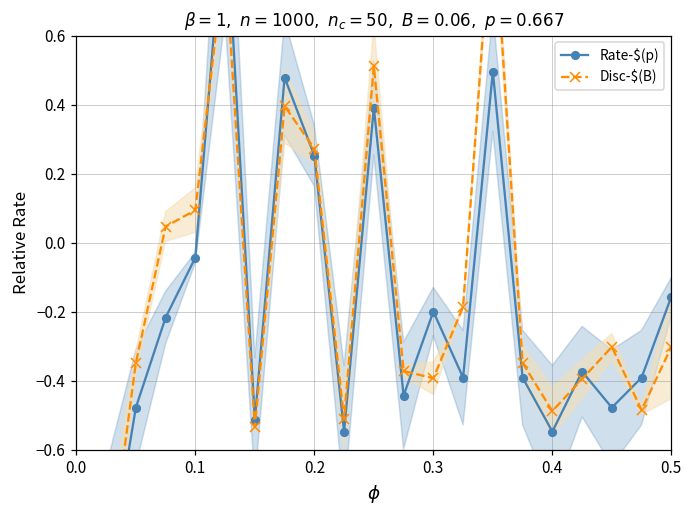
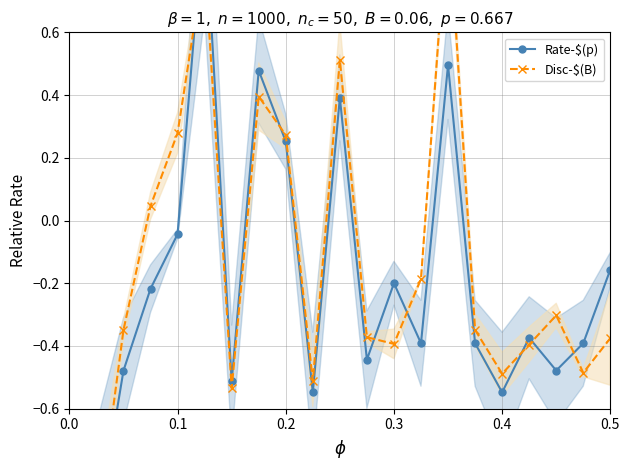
Disc-$(B), 0.1: 0.09 -> 0.28
Disc-$(B), 0.5: -0.30 -> -0.38
